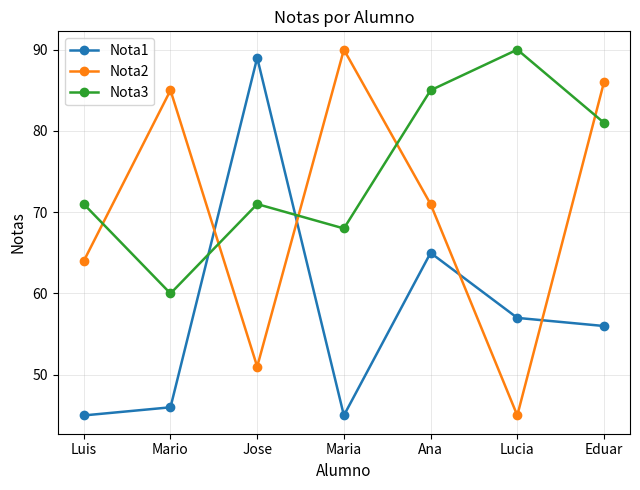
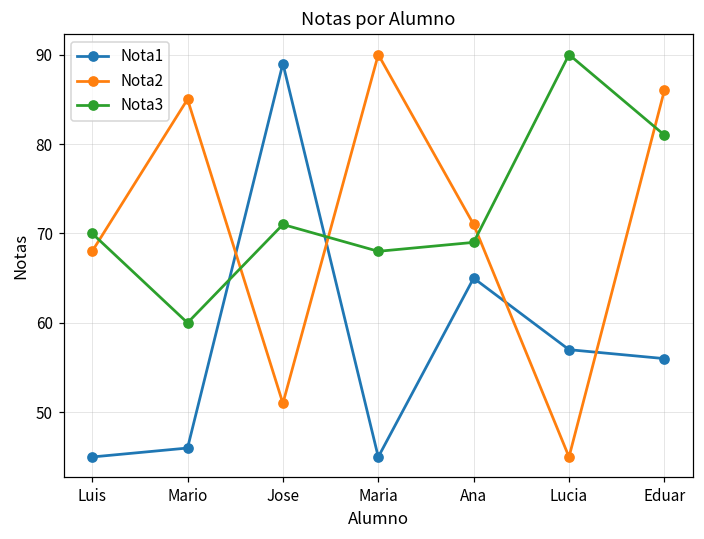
Nota2, Luis: 64 -> 68
Nota3, Luis: 71 -> 70
Nota3, Ana: 85 -> 69
